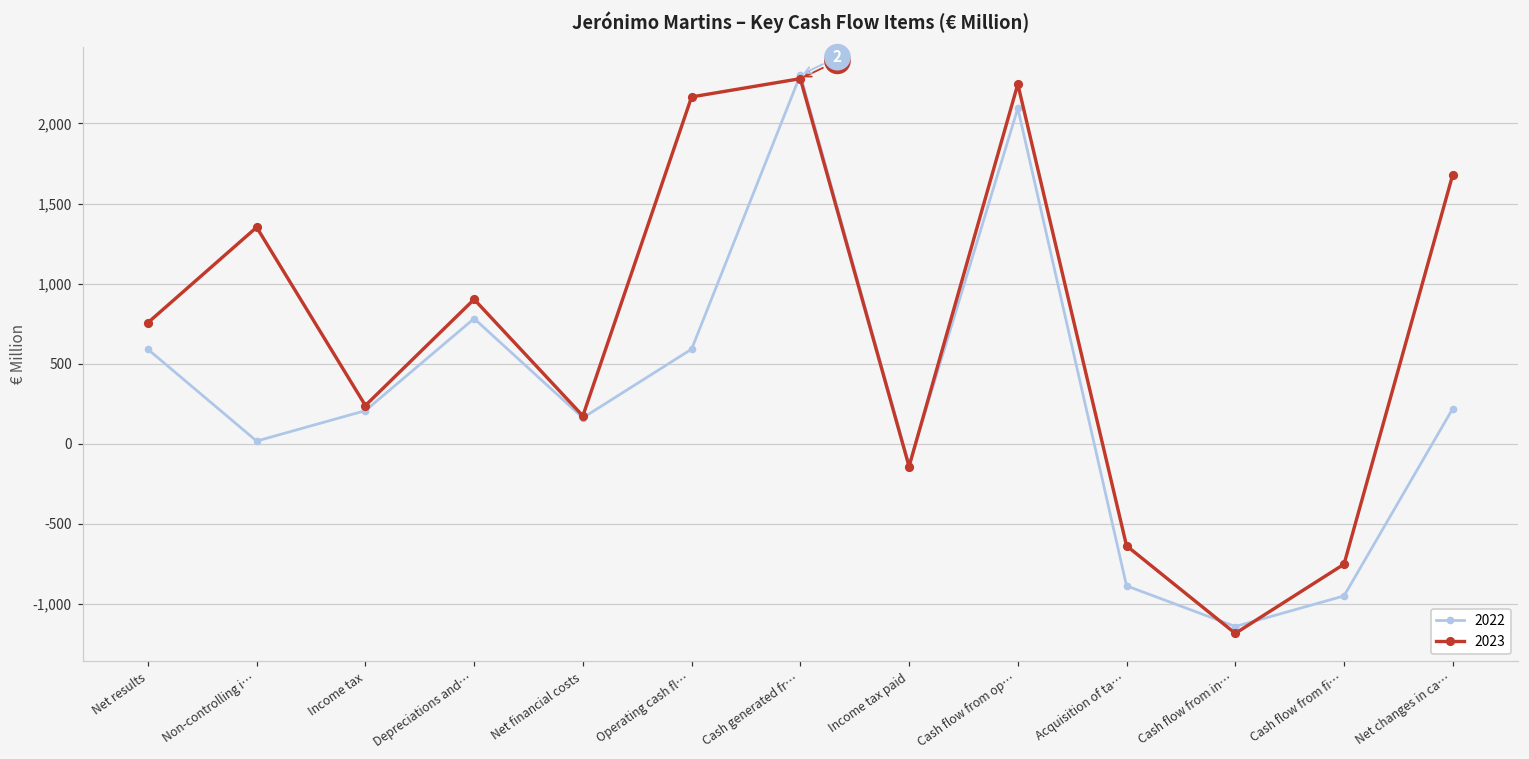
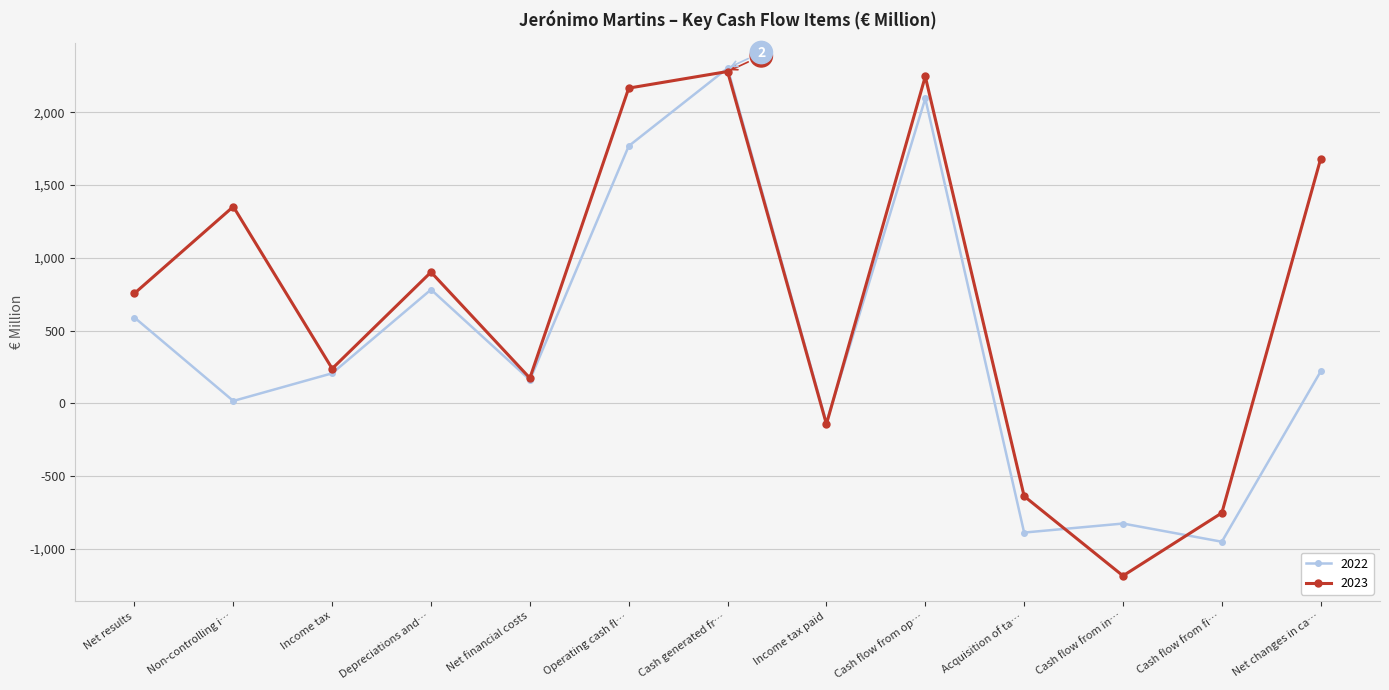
2022, Operating cash fl…: 590 -> 1,770
2022, Cash flow from in…: -1,140 -> -830
